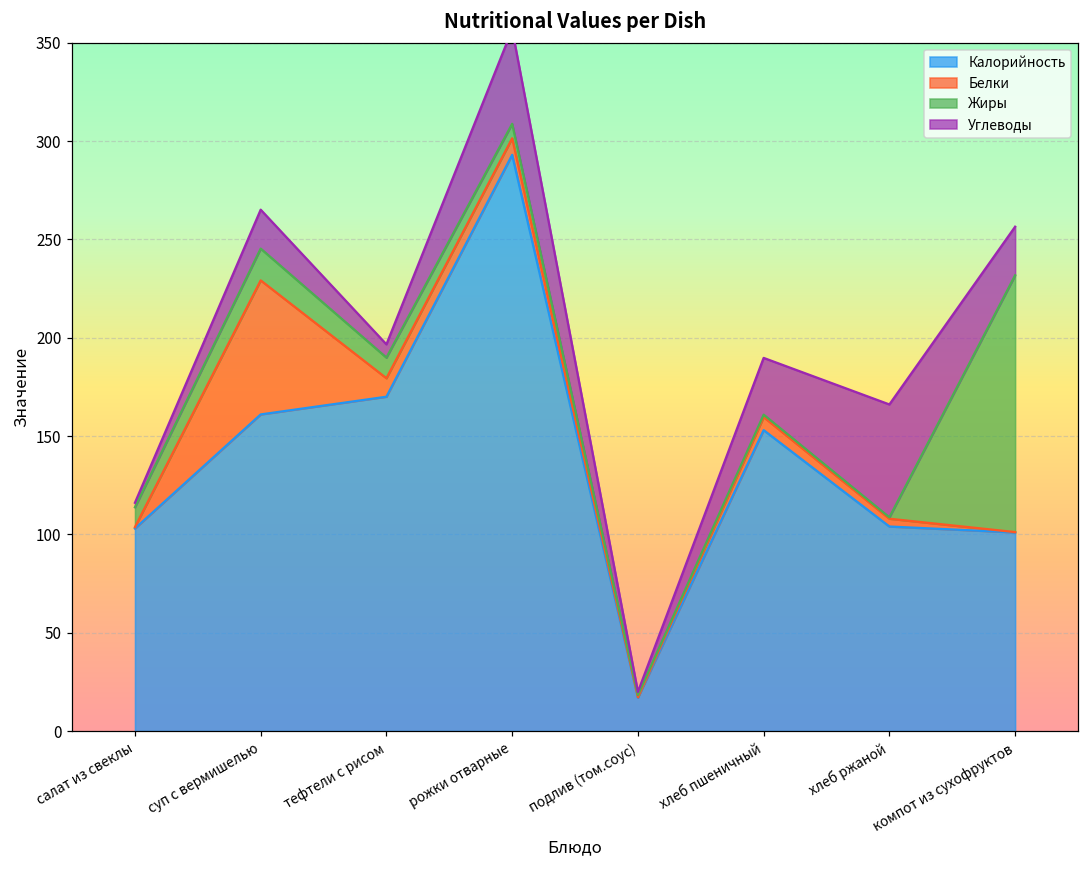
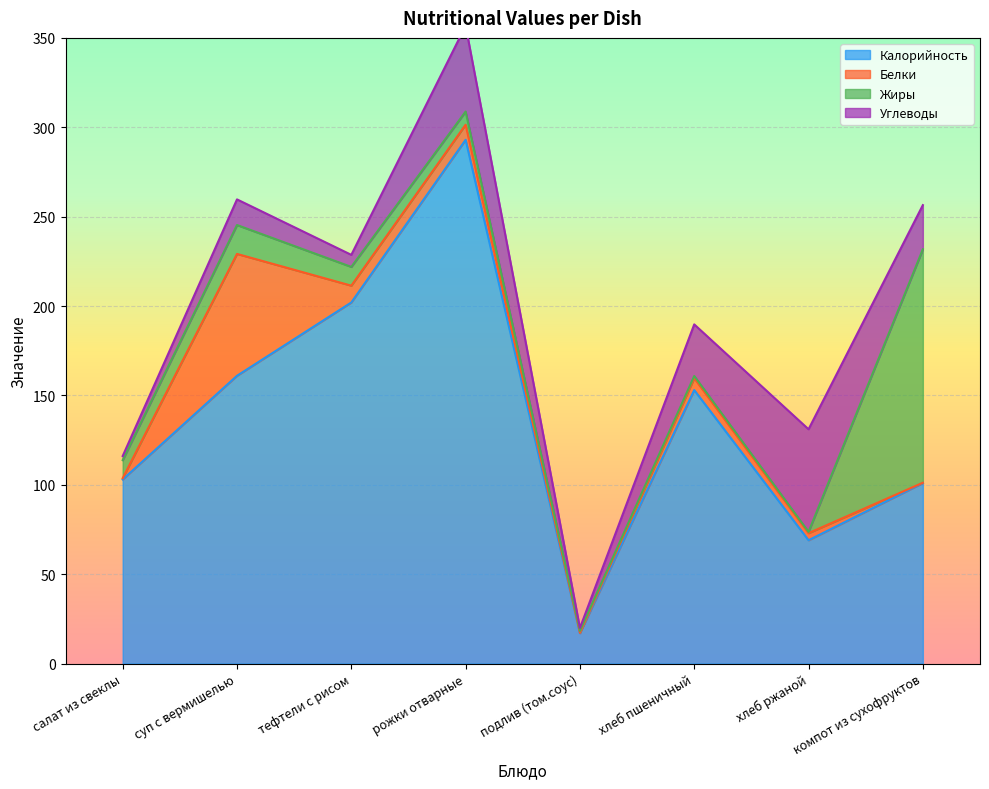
Углеводы, суп с вермишелью: 20 -> 14
Калорийность, тефтели с рисом: 170 -> 202
Калорийность, хлеб ржаной: 104 -> 69
